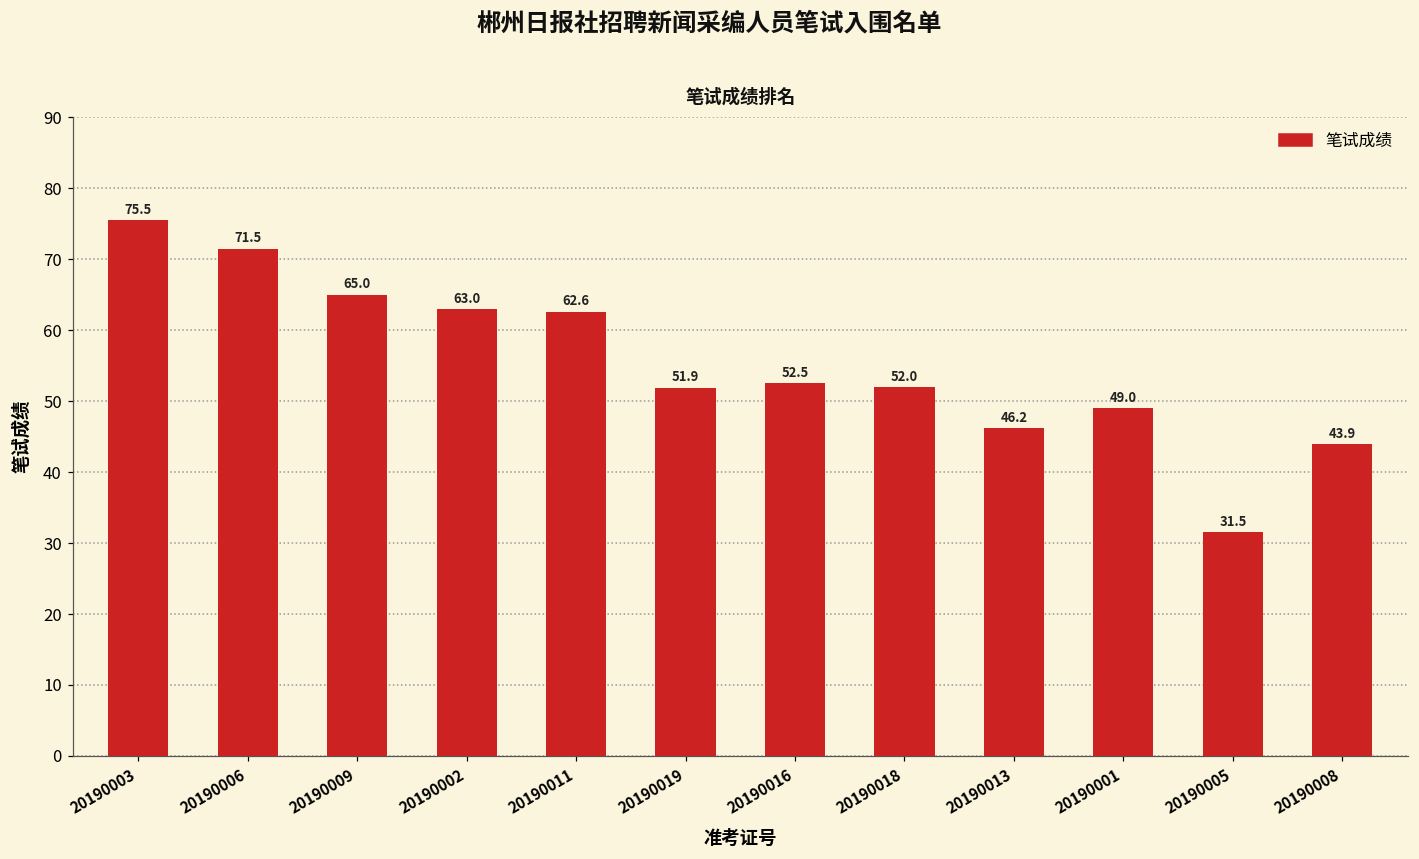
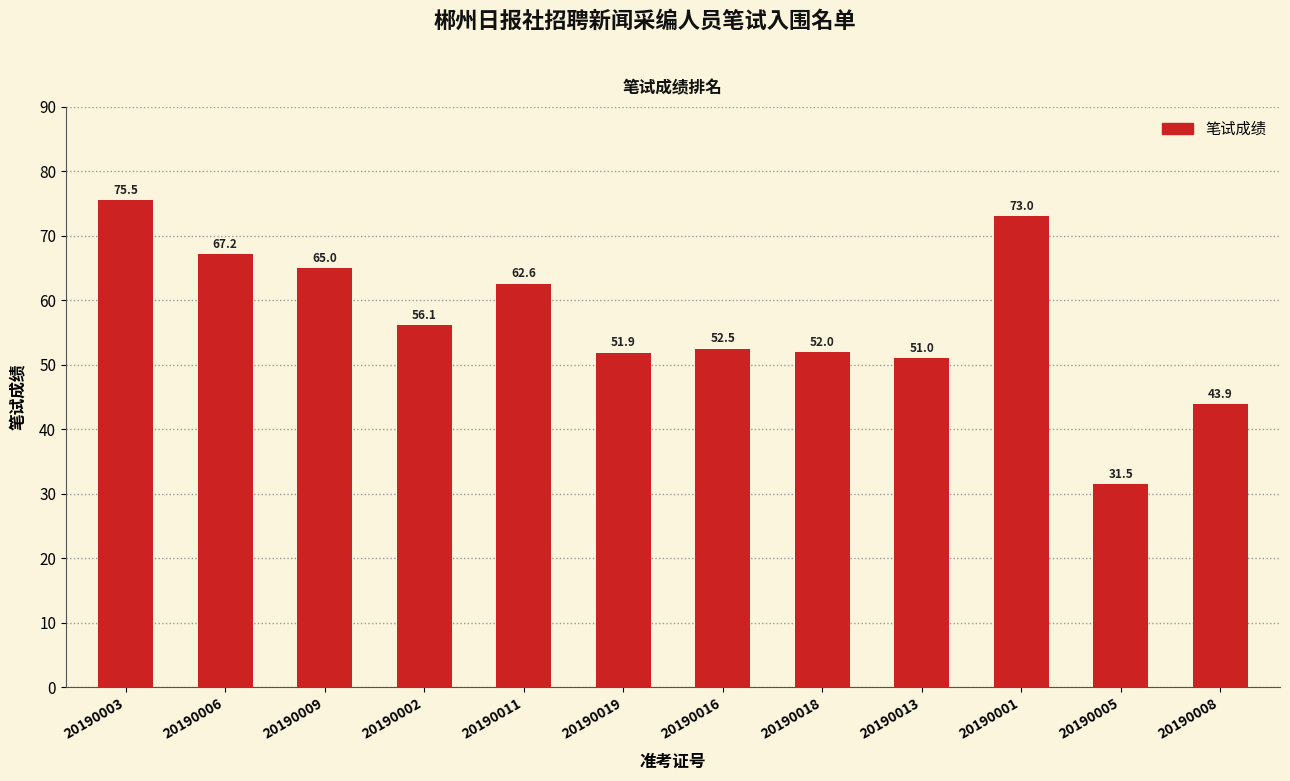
20190006: 71.5 -> 67.2
20190002: 63.0 -> 56.1
20190013: 46.2 -> 51.0
20190001: 49.0 -> 73.0
